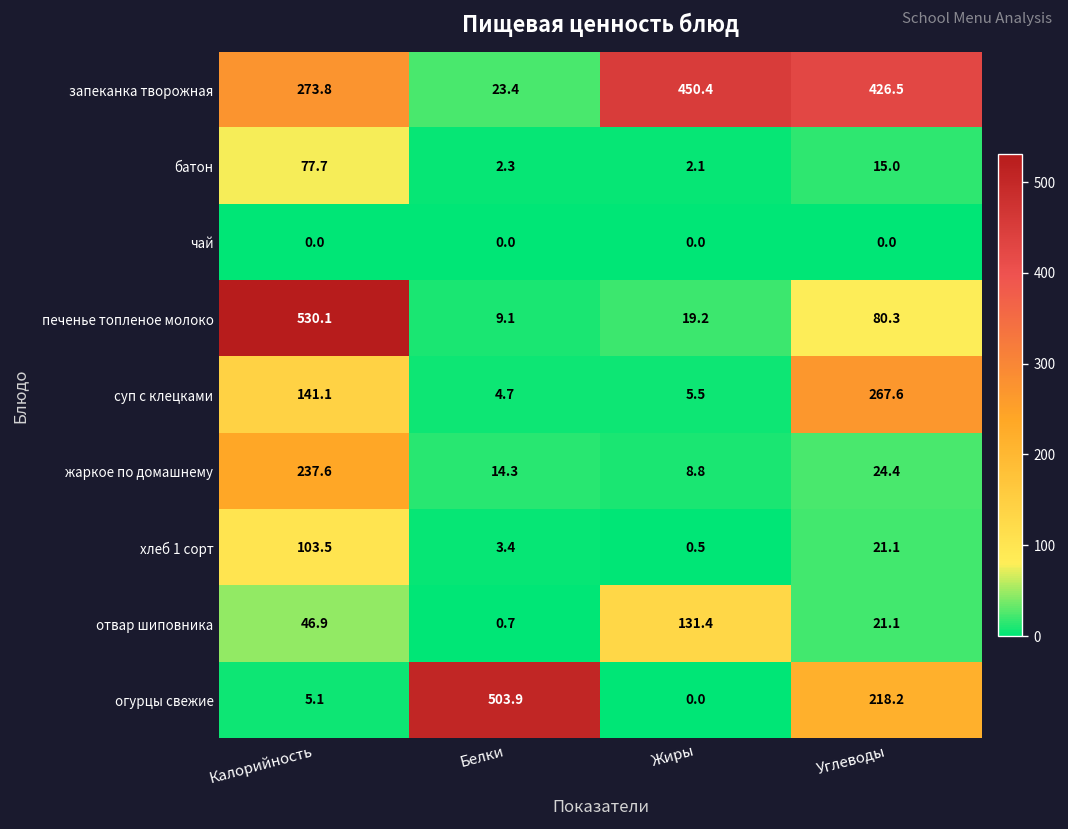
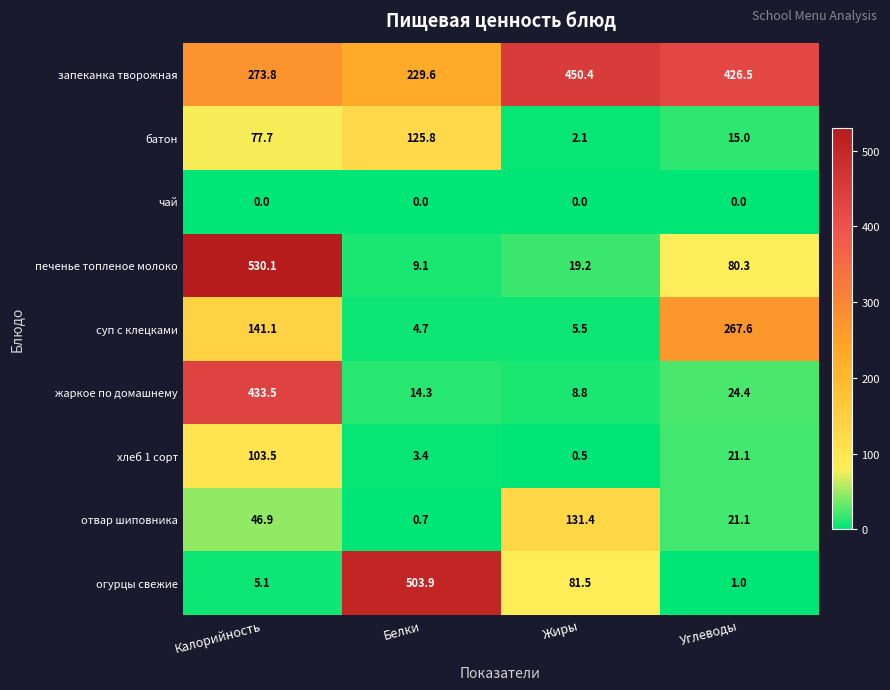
запеканка творожная, Белки: 23.4 -> 229.6
батон, Белки: 2.3 -> 125.8
жаркое по домашнему, Калорийность: 237.6 -> 433.5
огурцы свежие, Жиры: 0.0 -> 81.5
огурцы свежие, Углеводы: 218.2 -> 1.0
